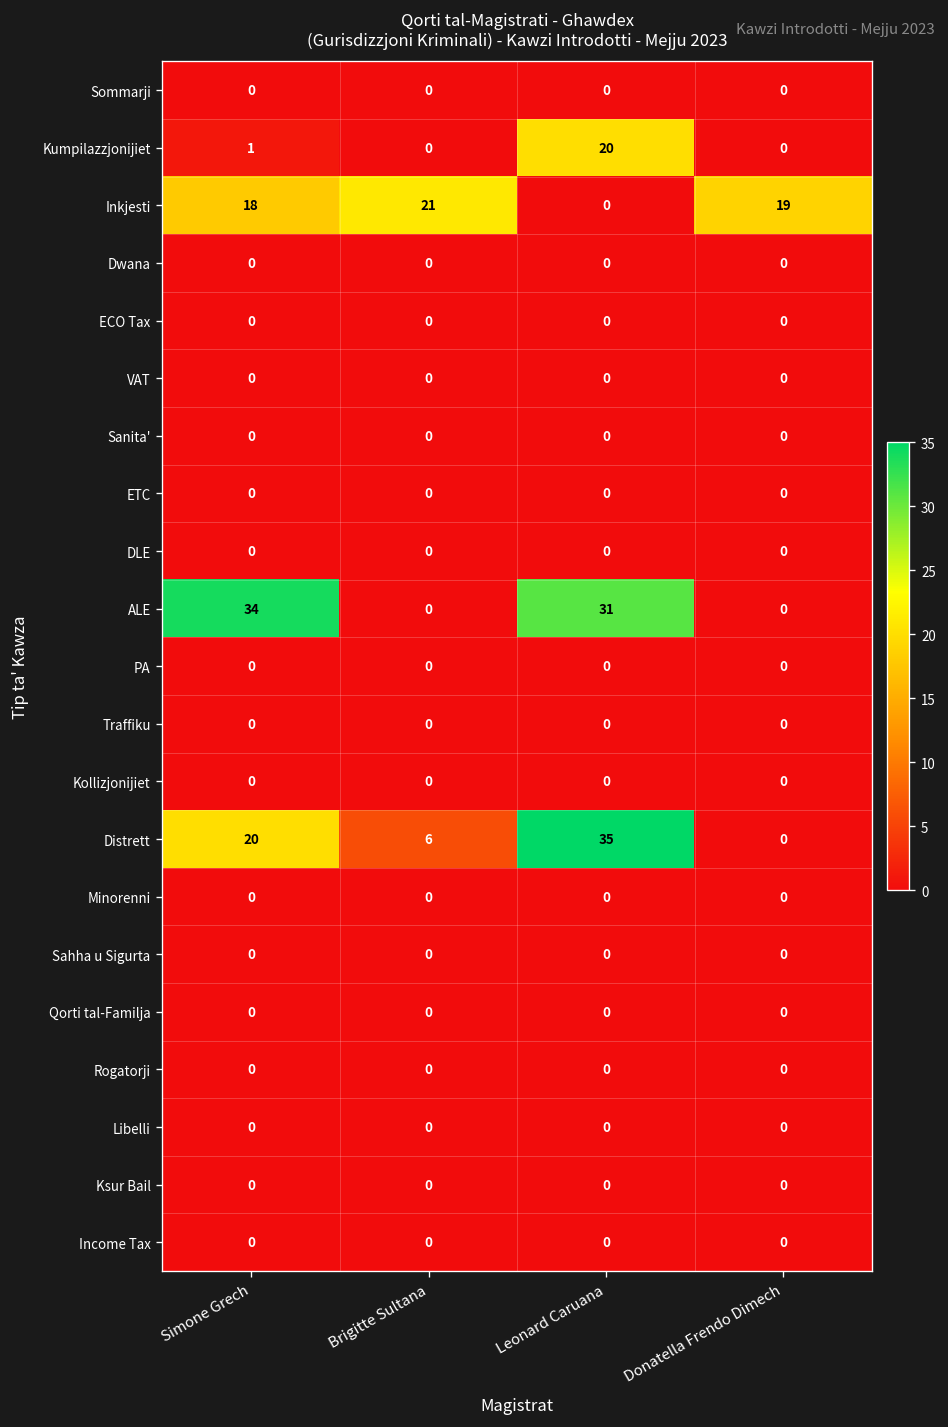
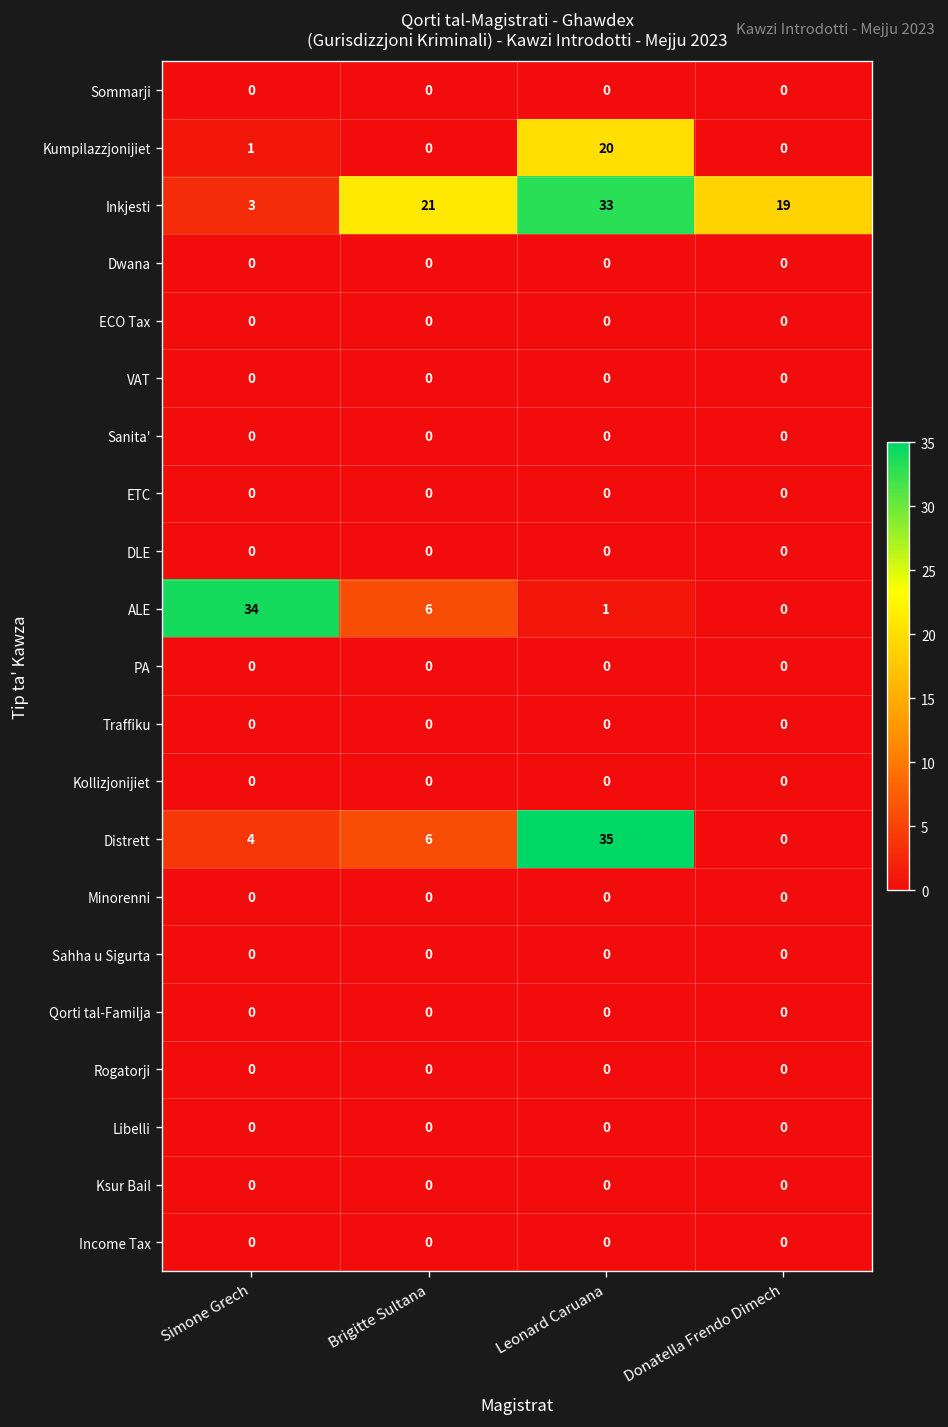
Inkjesti, Simone Grech: 18 -> 3
Inkjesti, Leonard Caruana: 0 -> 33
ALE, Brigitte Sultana: 0 -> 6
ALE, Leonard Caruana: 31 -> 1
Distrett, Simone Grech: 20 -> 4
